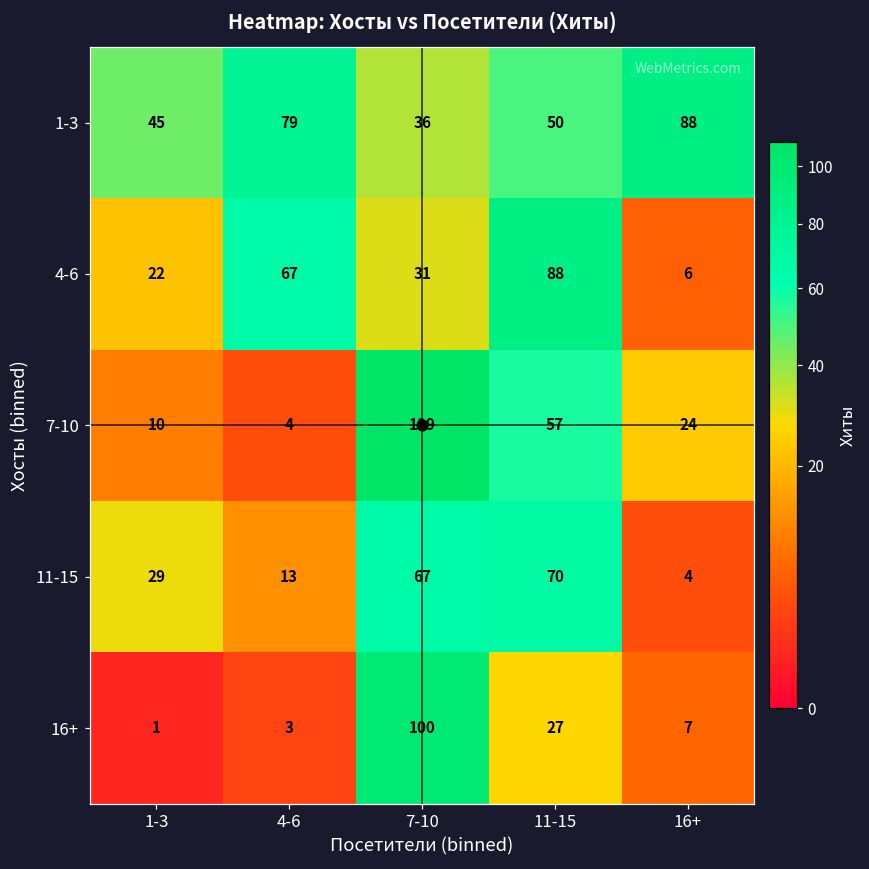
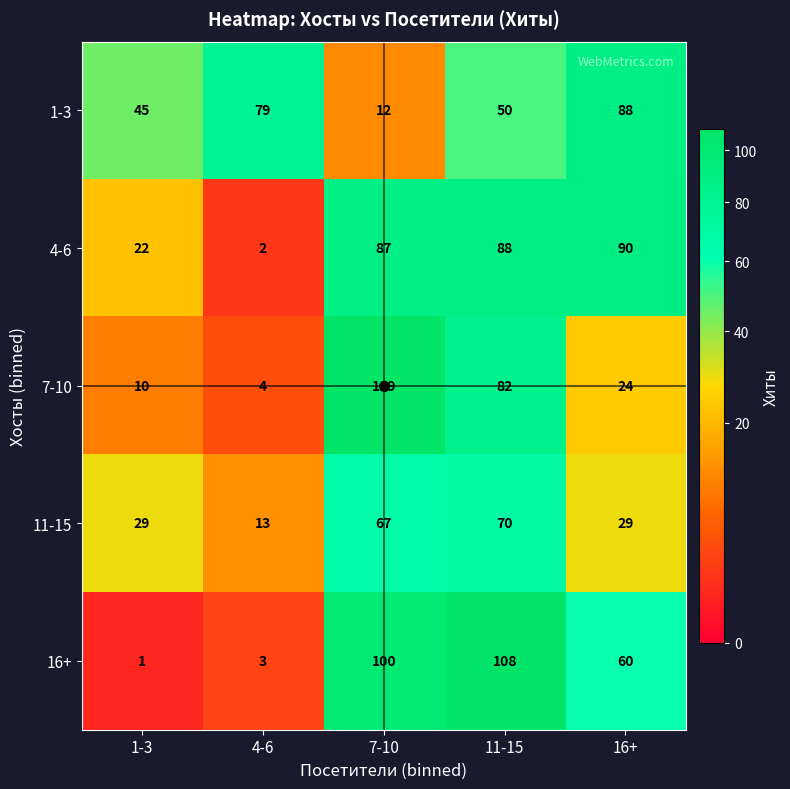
1-3, 7-10: 36 -> 12
4-6, 4-6: 67 -> 2
4-6, 7-10: 31 -> 87
4-6, 16+: 6 -> 90
7-10, 11-15: 57 -> 82
11-15, 16+: 4 -> 29
16+, 11-15: 27 -> 108
16+, 16+: 7 -> 60
